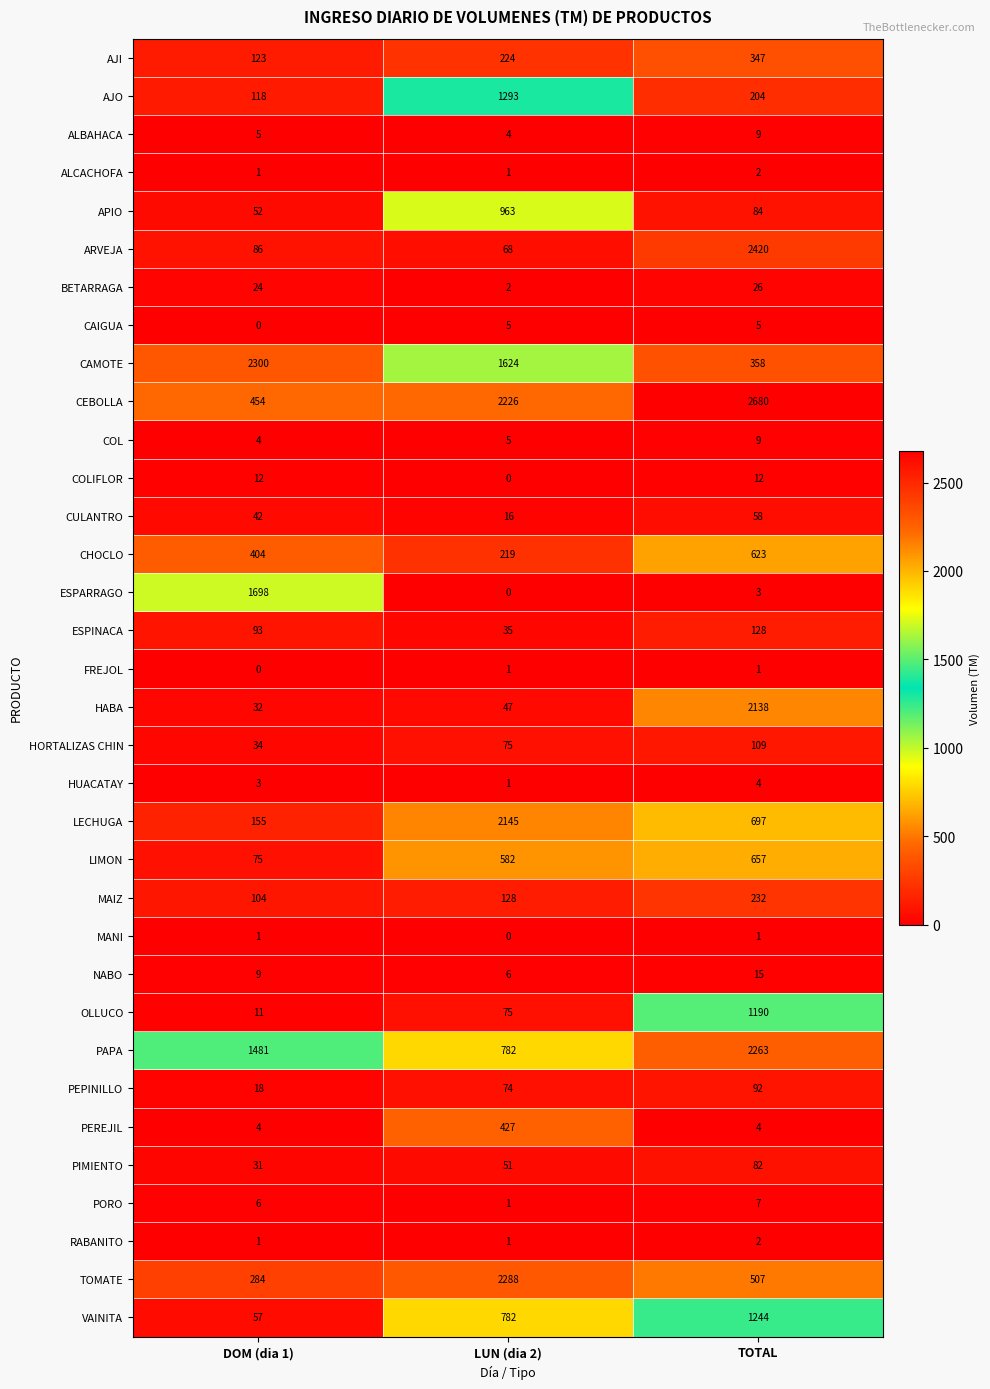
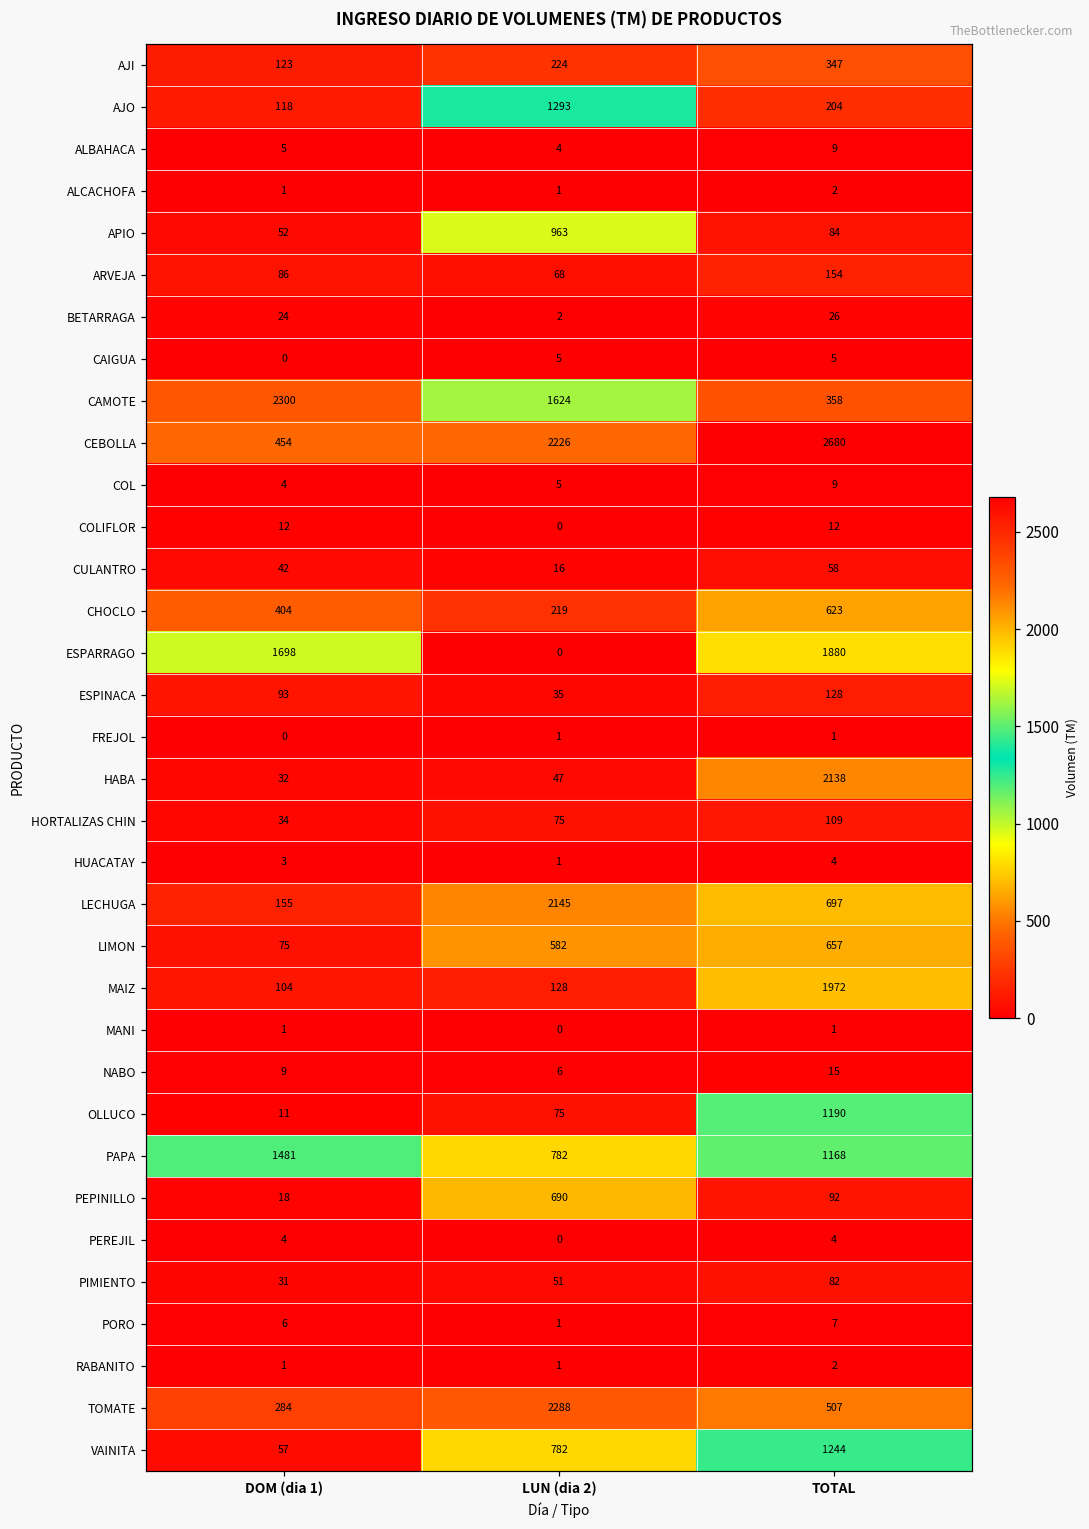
ARVEJA, TOTAL: 2420 -> 154
ESPARRAGO, TOTAL: 3 -> 1880
MAIZ, TOTAL: 232 -> 1972
PAPA, TOTAL: 2263 -> 1168
PEPINILLO, LUN (dia 2): 74 -> 690
PEREJIL, LUN (dia 2): 427 -> 0
